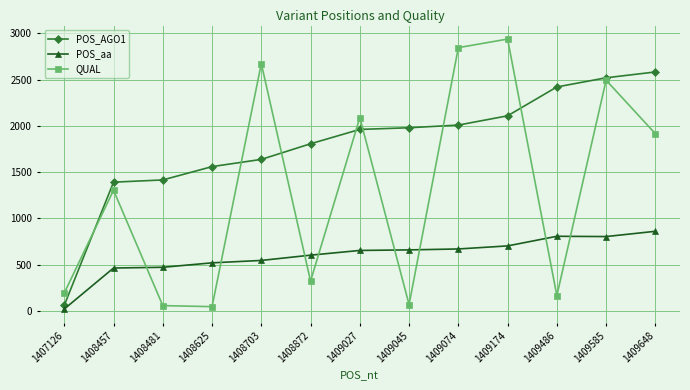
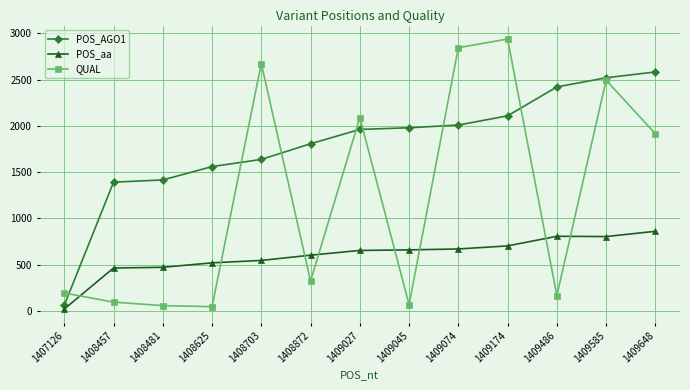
QUAL, 1408457: 1300 -> 100
